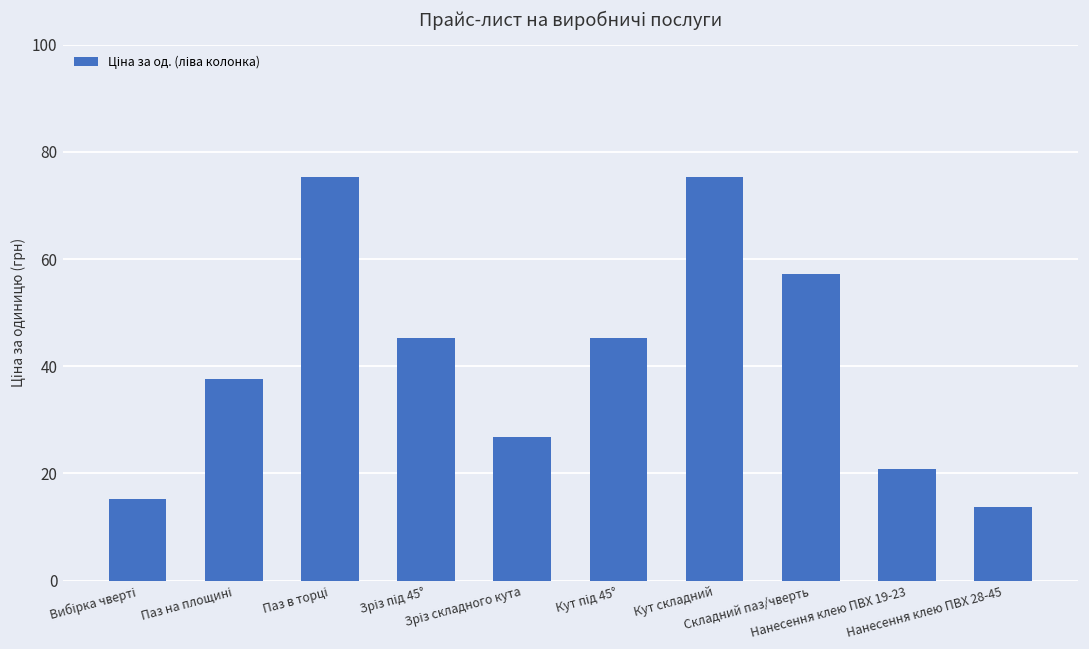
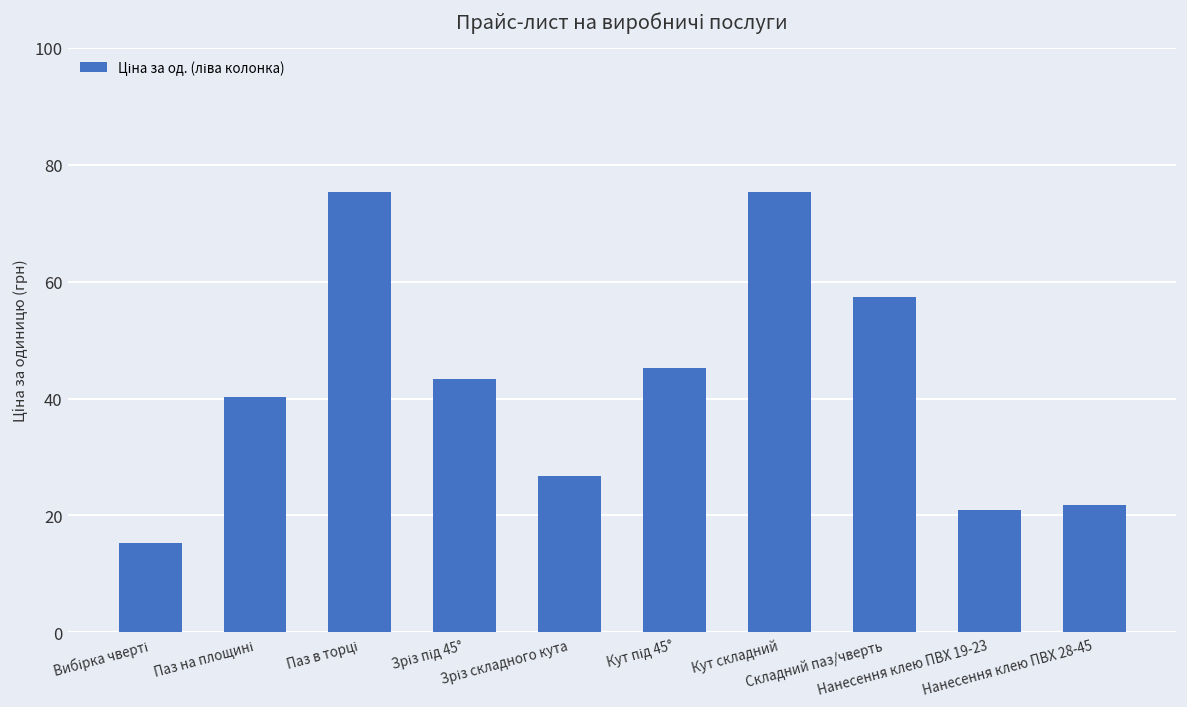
Паз на площині: 38 -> 40
Зріз під 45°: 45 -> 43
Нанесення клею ПВХ 28-45: 14 -> 22
